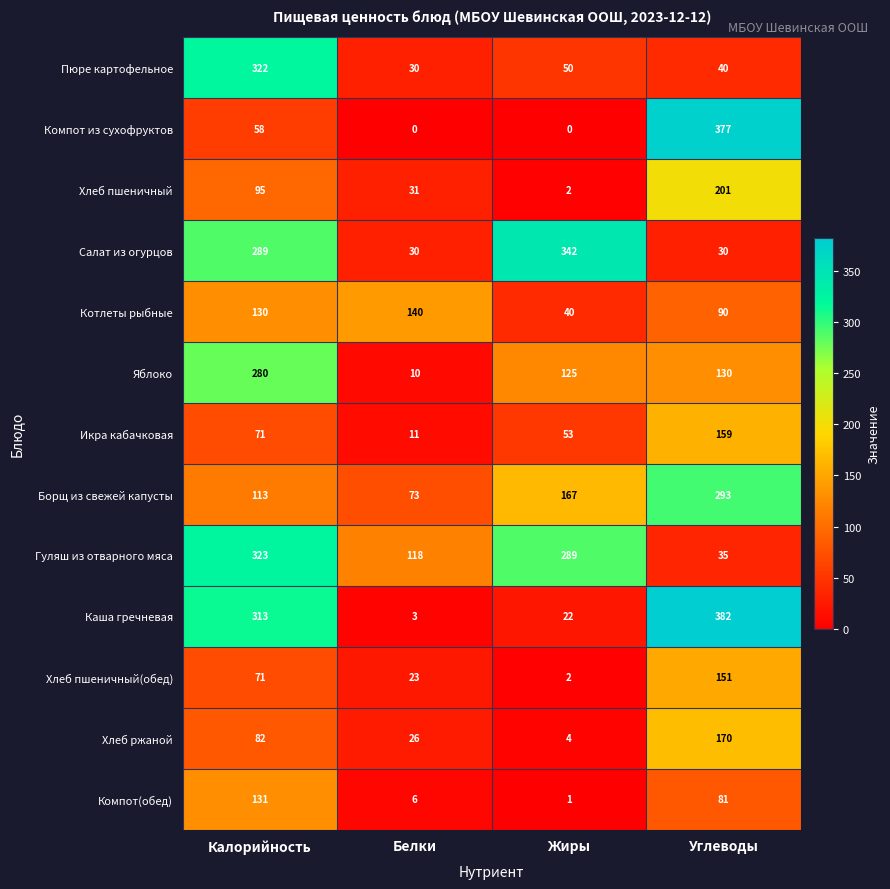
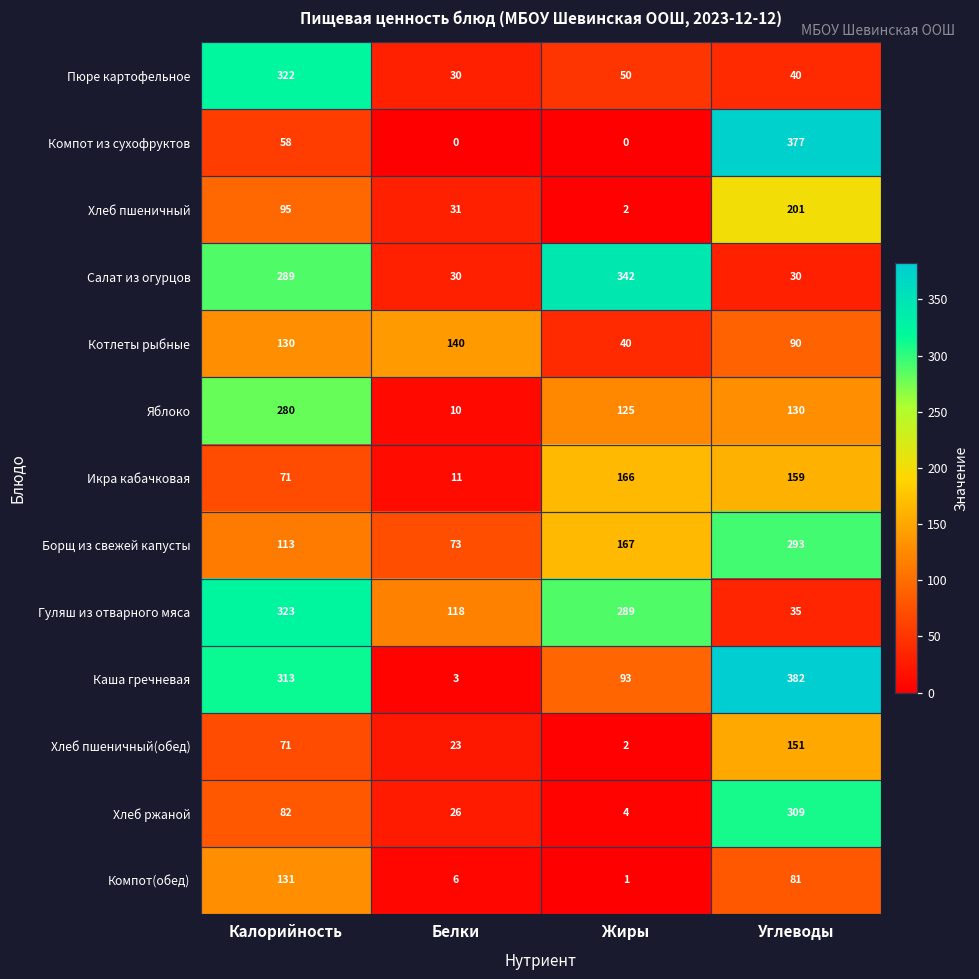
Икра кабачковая, Жиры: 53 -> 166
Каша гречневая, Жиры: 22 -> 93
Хлеб ржаной, Углеводы: 170 -> 309
